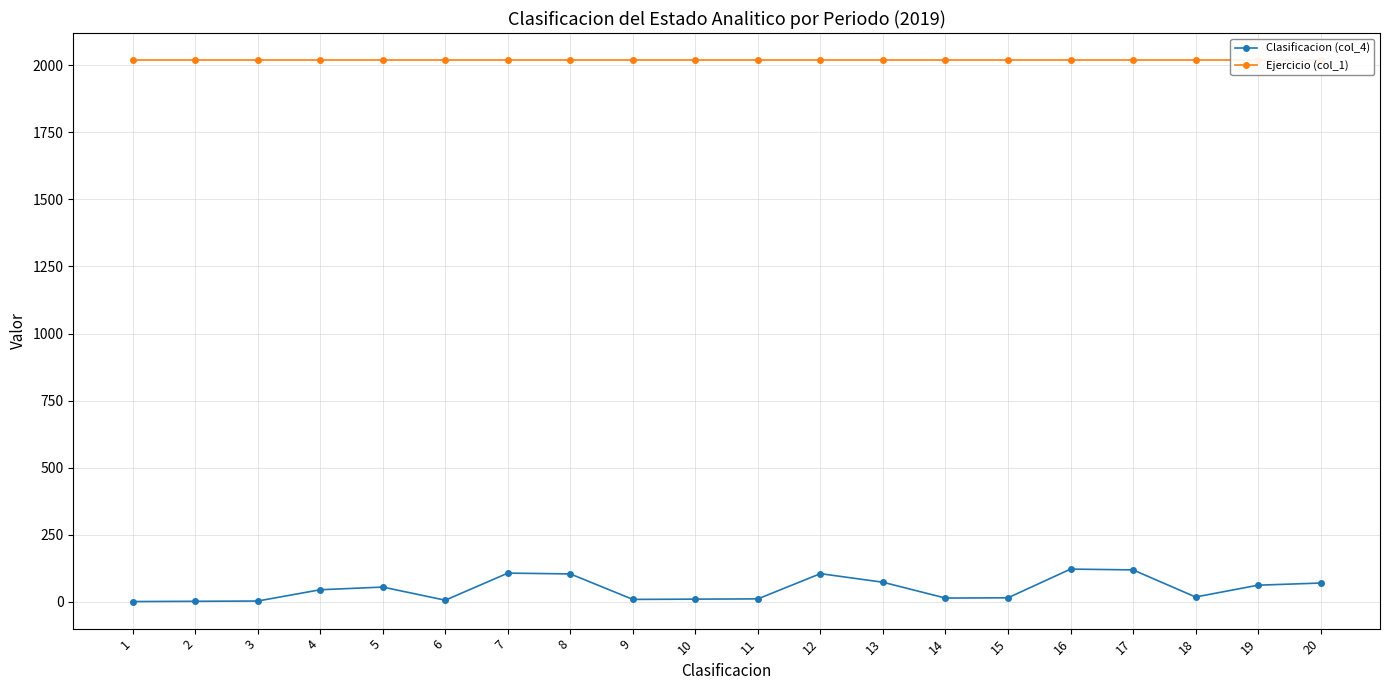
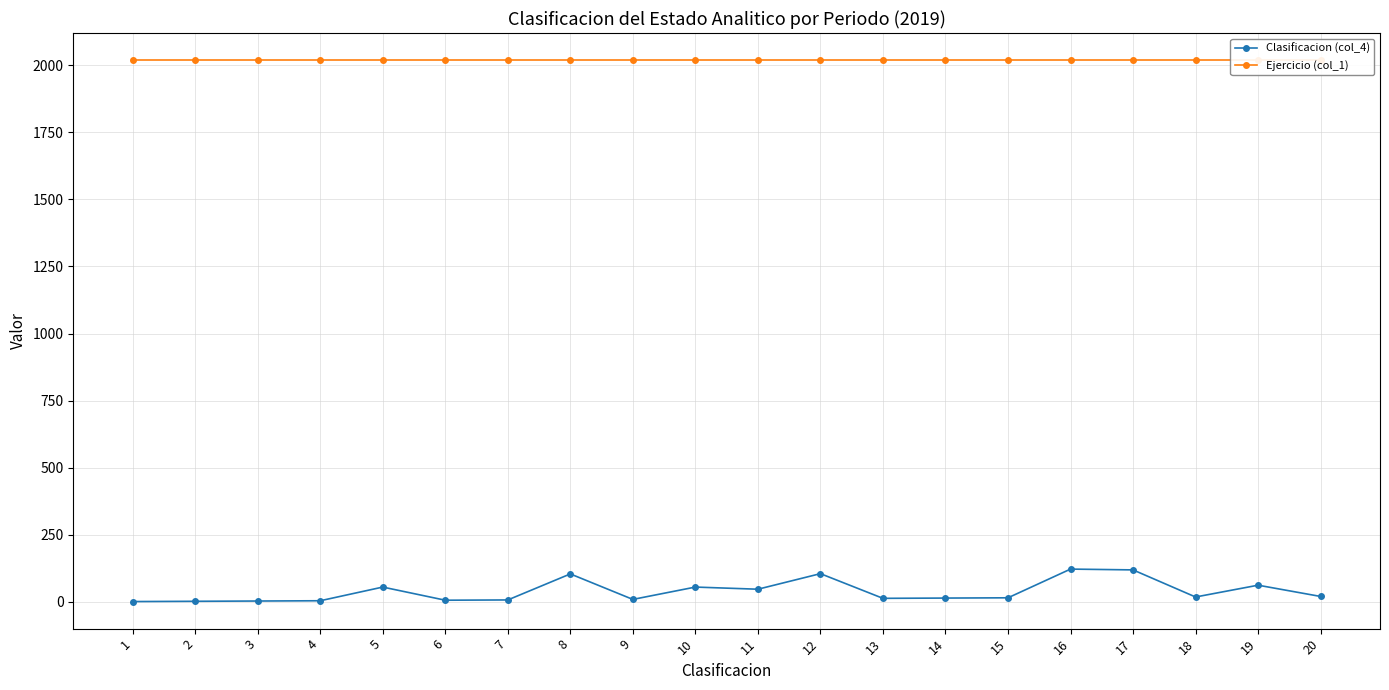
Clasificacion (col_4), 4: 50 -> 0
Clasificacion (col_4), 7: 110 -> 10
Clasificacion (col_4), 10: 10 -> 60
Clasificacion (col_4), 11: 10 -> 50
Clasificacion (col_4), 13: 70 -> 10
Clasificacion (col_4), 20: 70 -> 20
